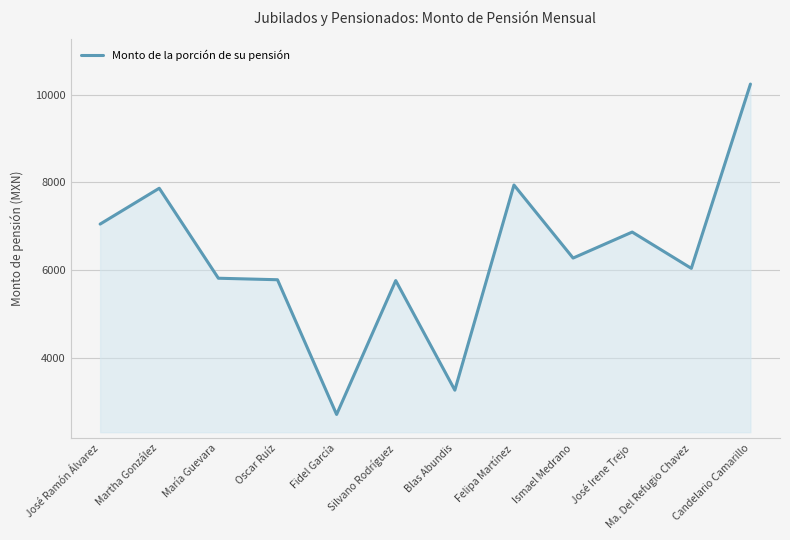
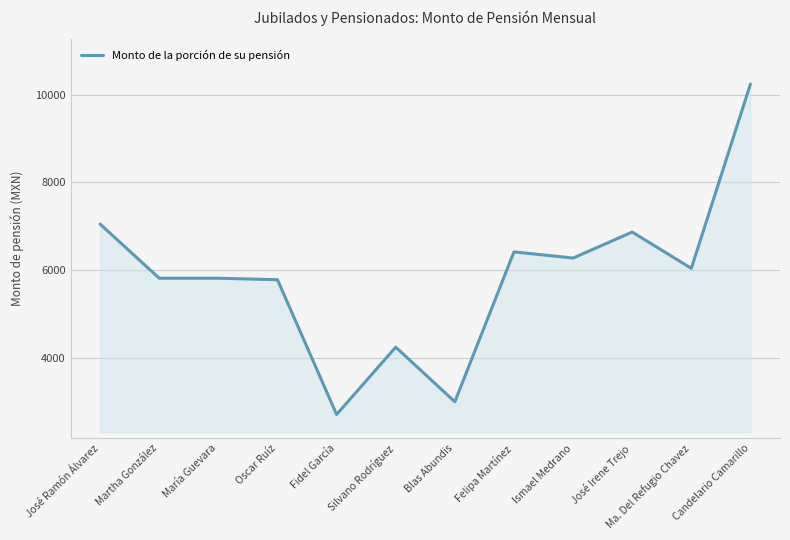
Martha González: 7900 -> 5800
Silvano Rodríguez: 5800 -> 4200
Blas Abundis: 3300 -> 3000
Felipa Martínez: 7900 -> 6400
